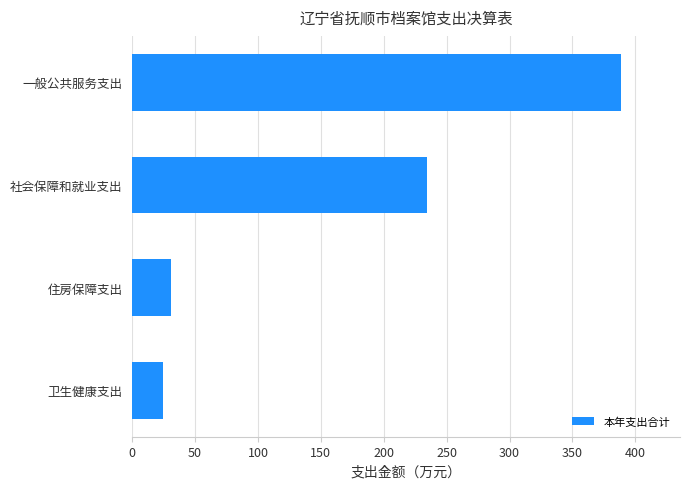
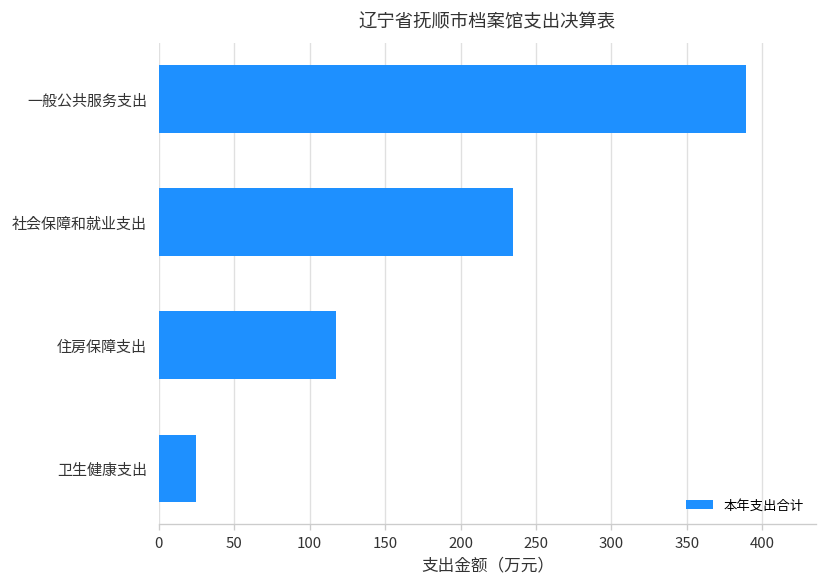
住房保障支出: 31 -> 118
